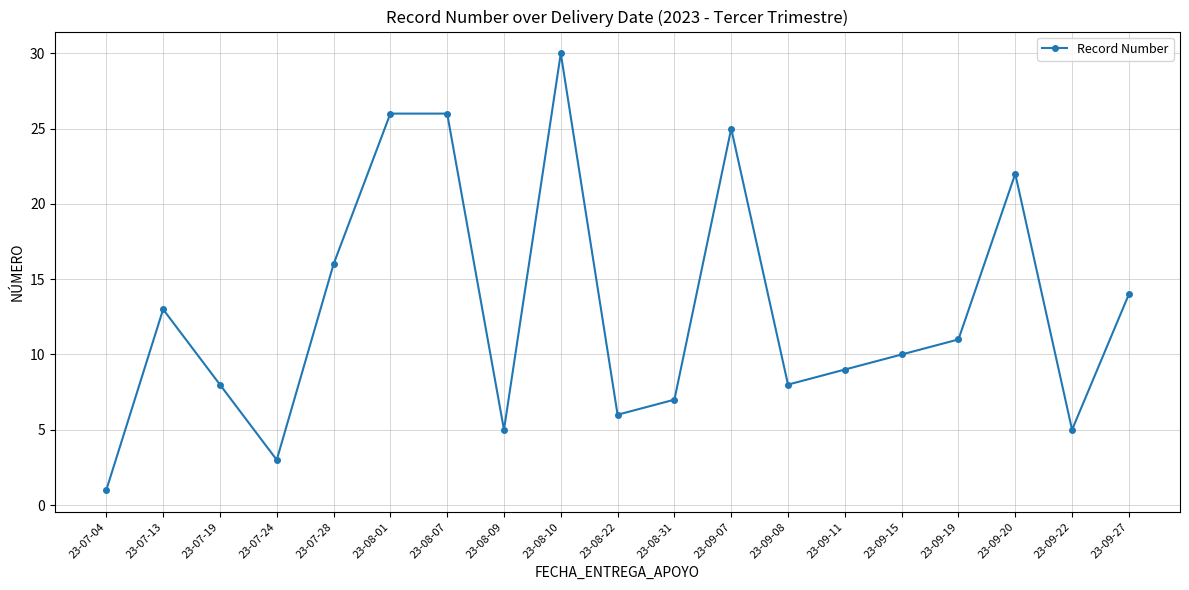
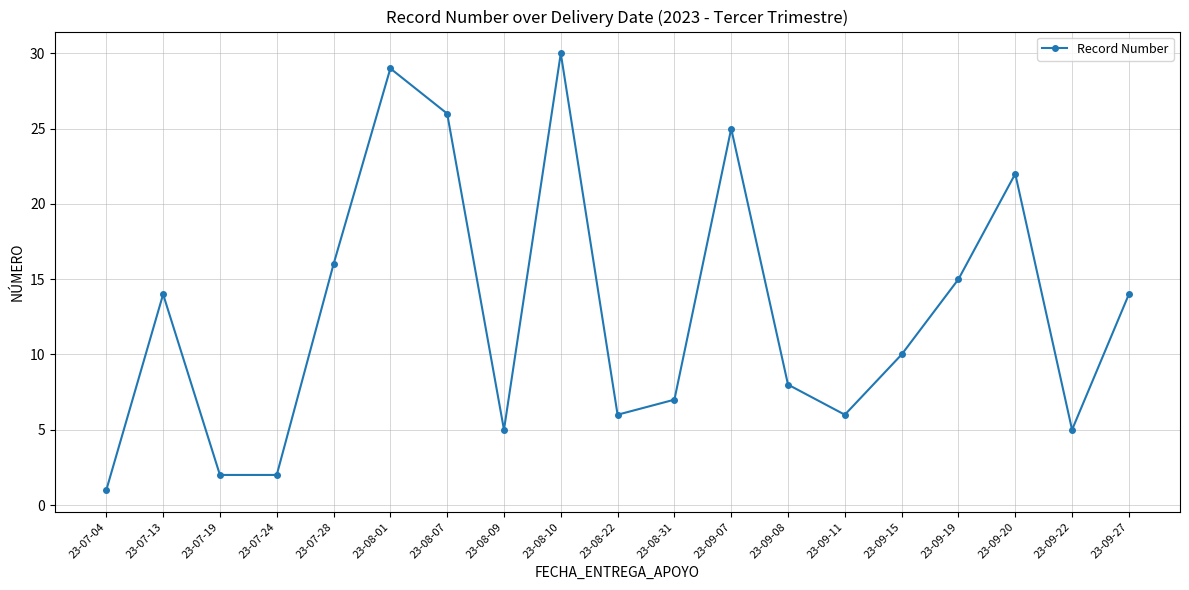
23-07-13: 13 -> 14
23-07-19: 8 -> 2
23-07-24: 3 -> 2
23-08-01: 26 -> 29
23-09-11: 9 -> 6
23-09-19: 11 -> 15
